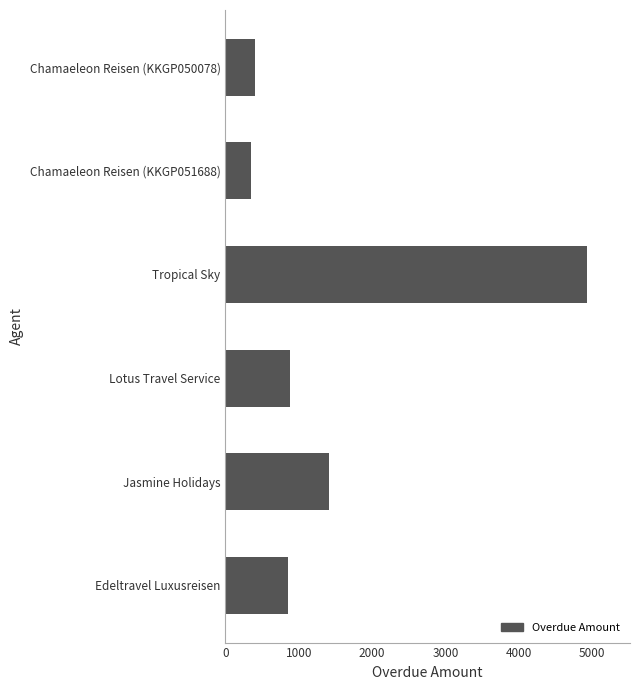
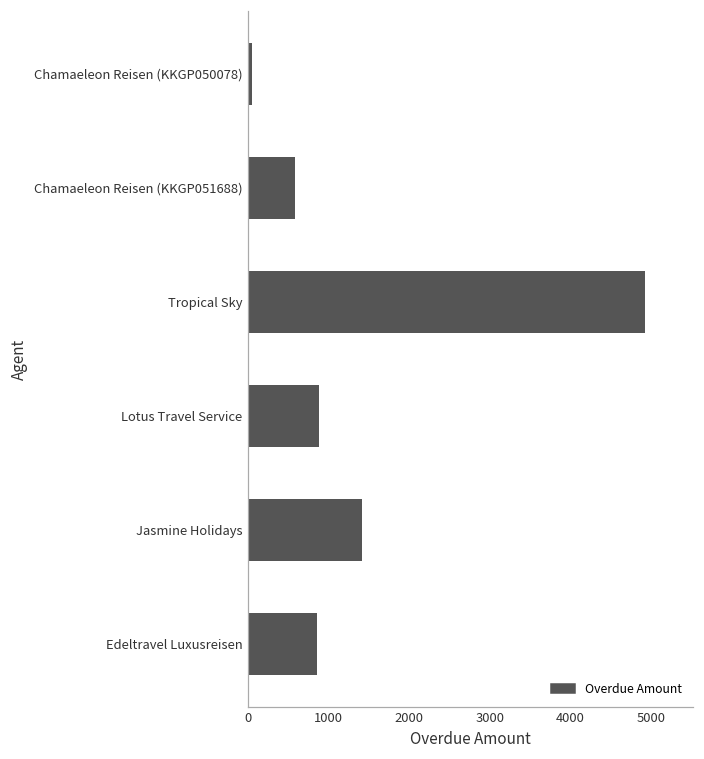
Chamaeleon Reisen (KKGP050078): 400 -> 100
Chamaeleon Reisen (KKGP051688): 400 -> 600
